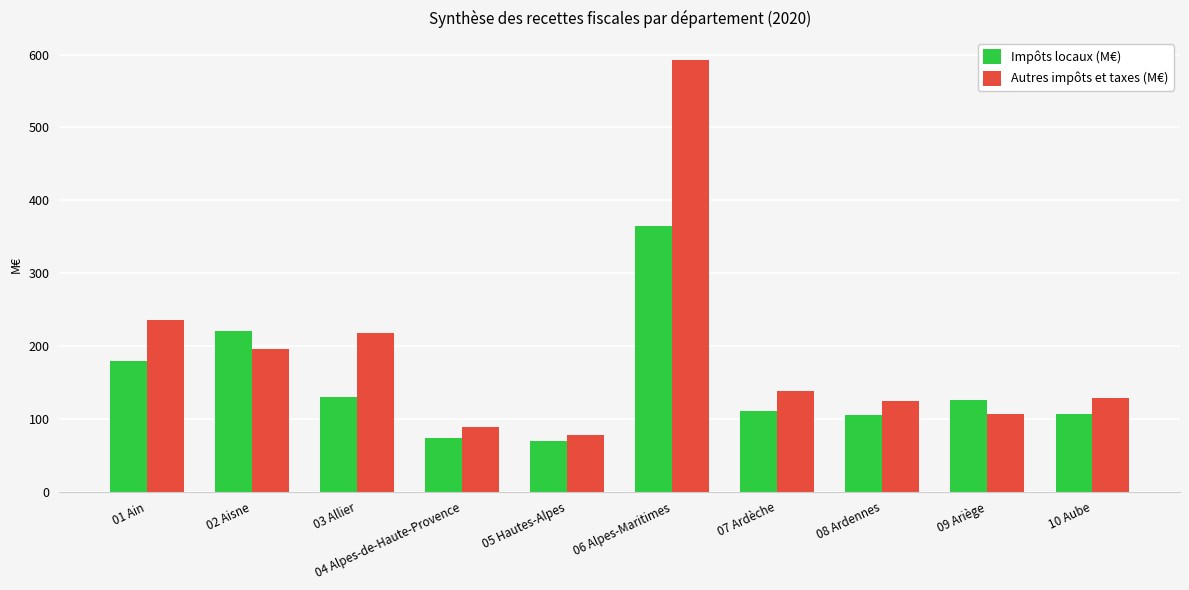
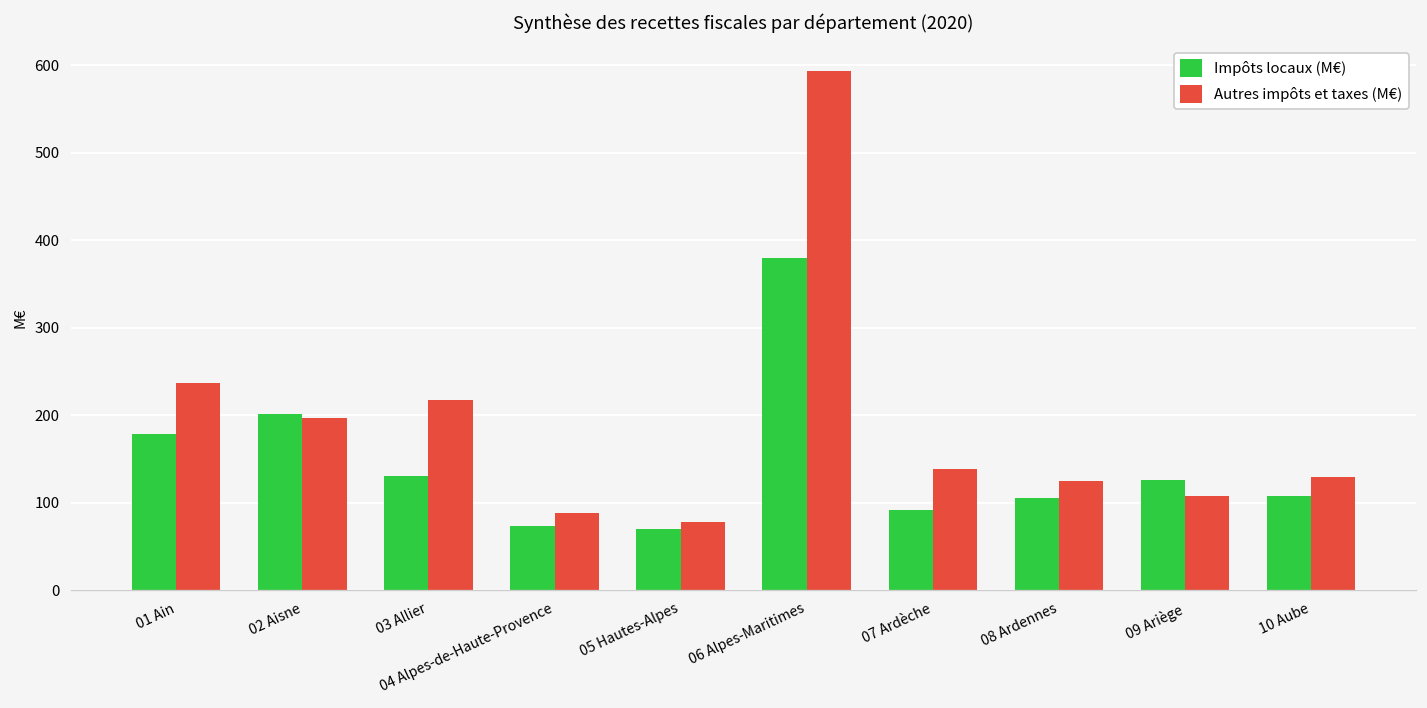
Impôts locaux (M€), 02 Aisne: 220 -> 200
Impôts locaux (M€), 06 Alpes-Maritimes: 360 -> 380
Impôts locaux (M€), 07 Ardèche: 110 -> 90
